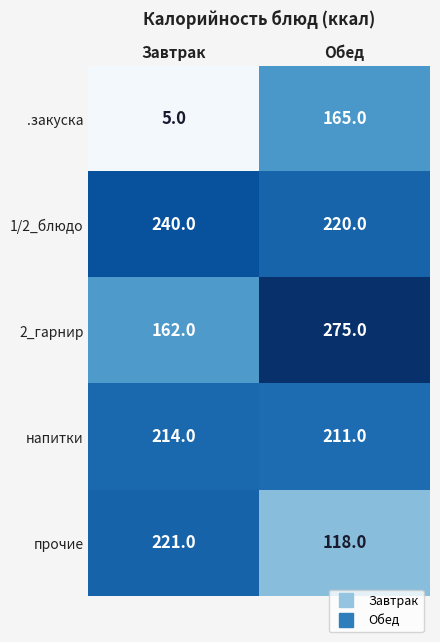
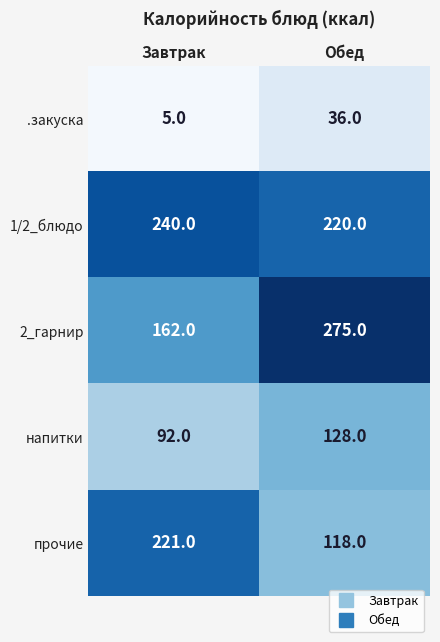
.закуска, Обед: 165.0 -> 36.0
напитки, Завтрак: 214.0 -> 92.0
напитки, Обед: 211.0 -> 128.0
